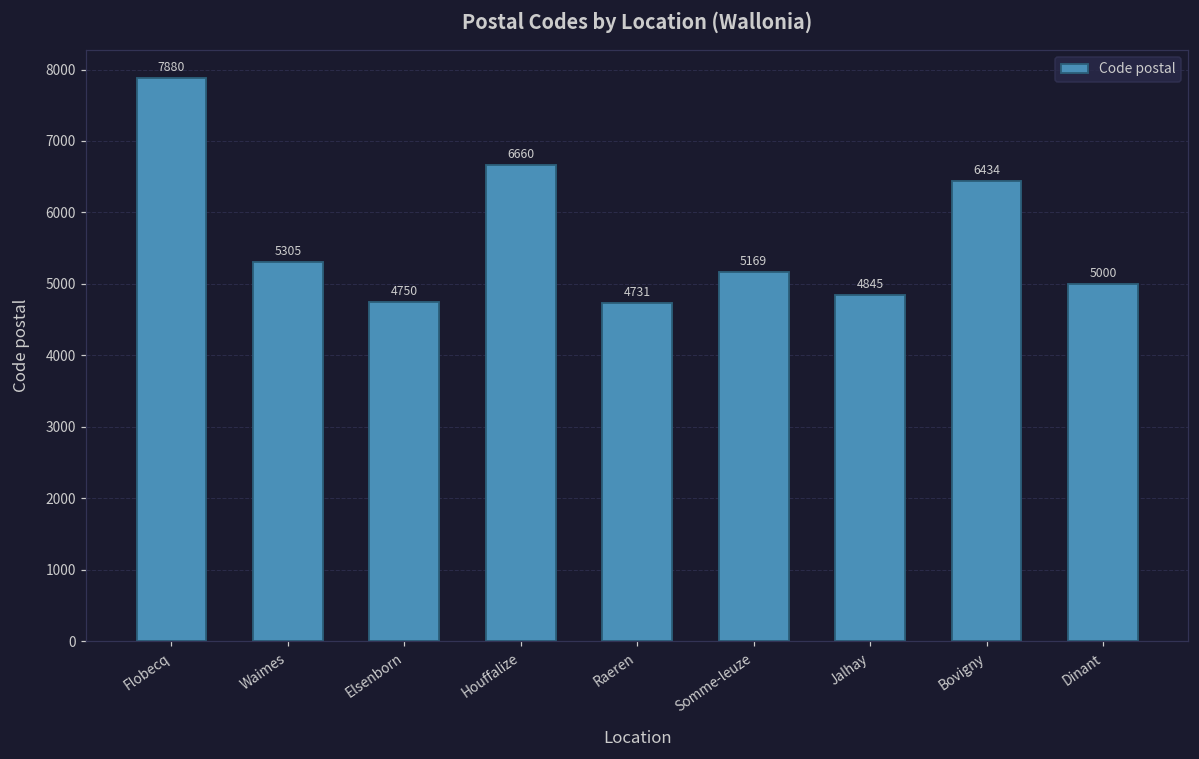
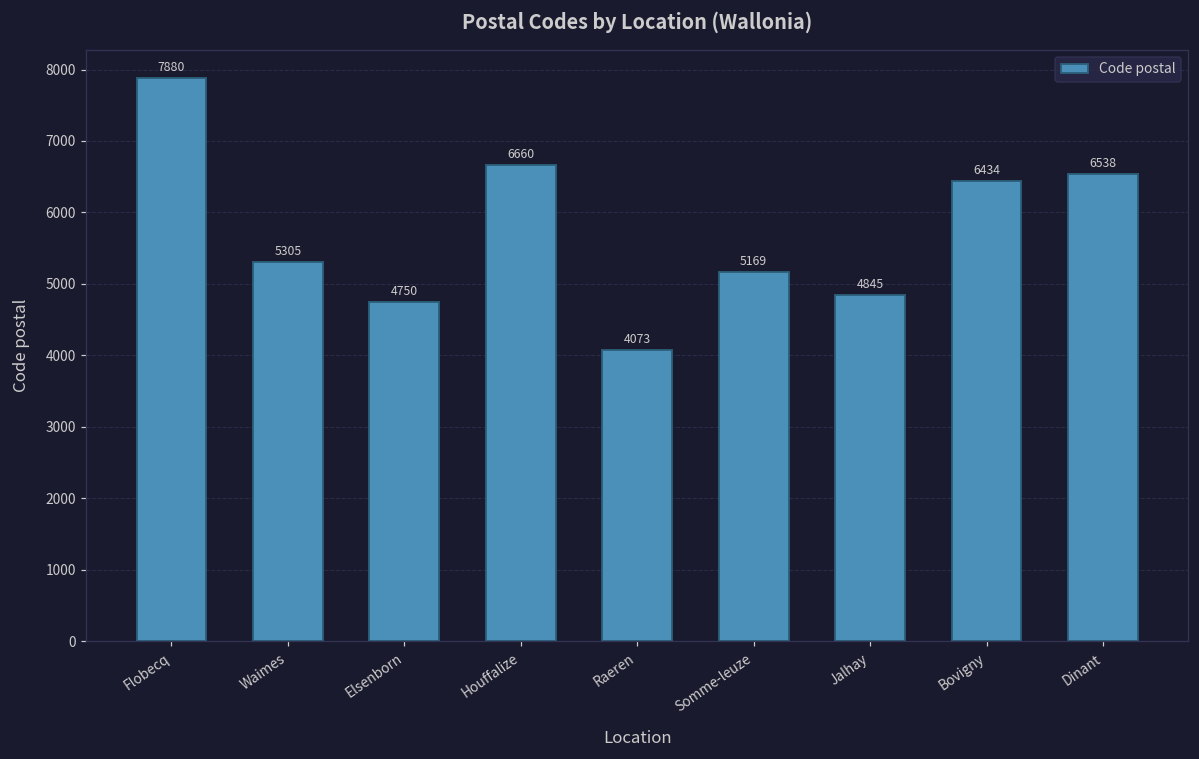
Raeren: 4731 -> 4073
Dinant: 5000 -> 6538
